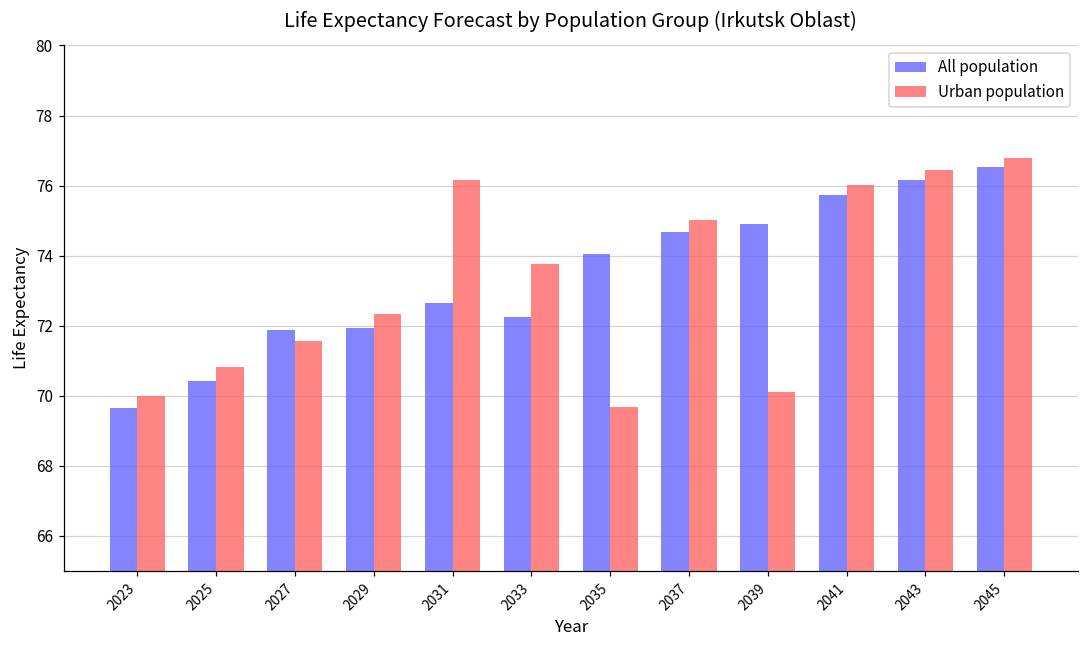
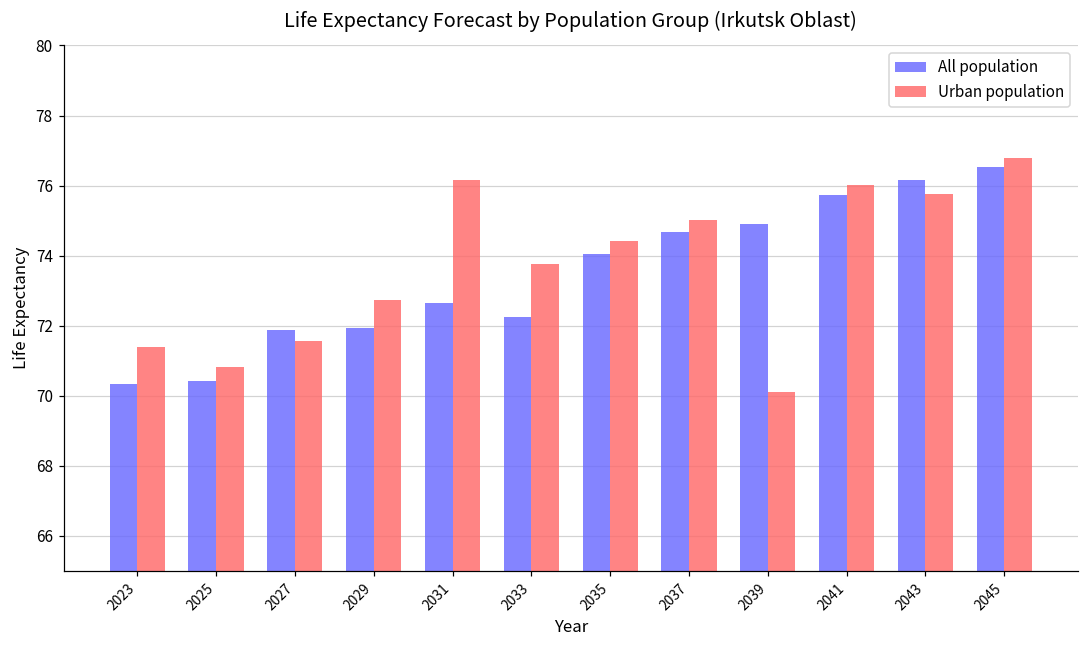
All population, 2023: 69.6 -> 70.3
Urban population, 2023: 70.0 -> 71.4
Urban population, 2029: 72.3 -> 72.7
Urban population, 2035: 69.7 -> 74.4
Urban population, 2043: 76.4 -> 75.8
